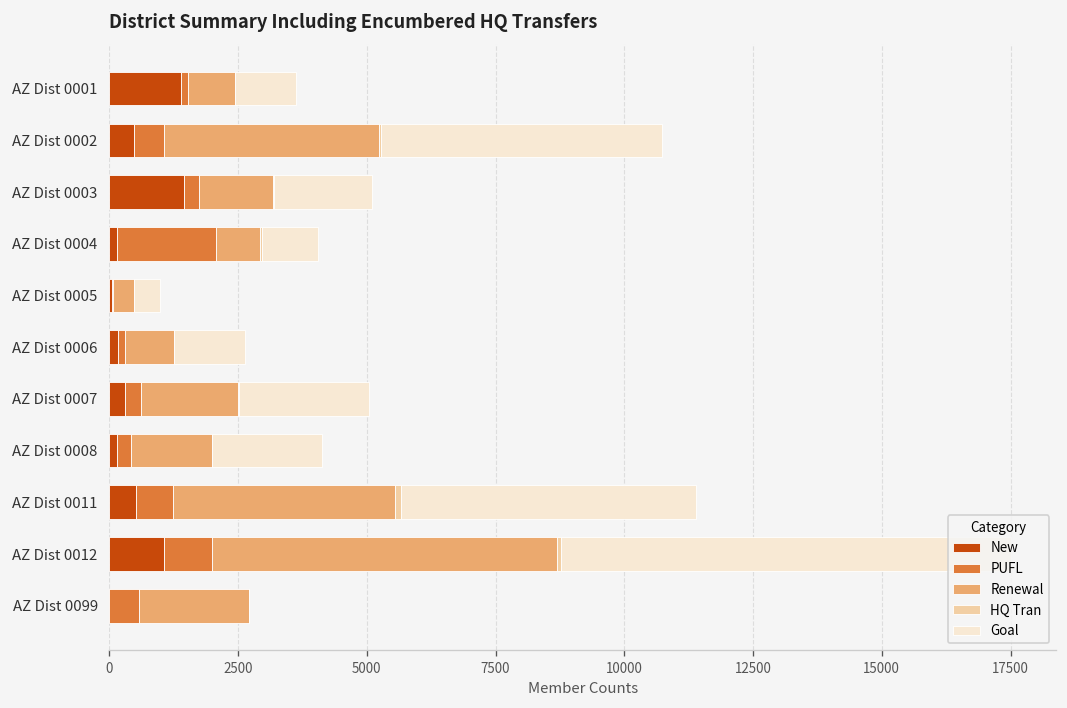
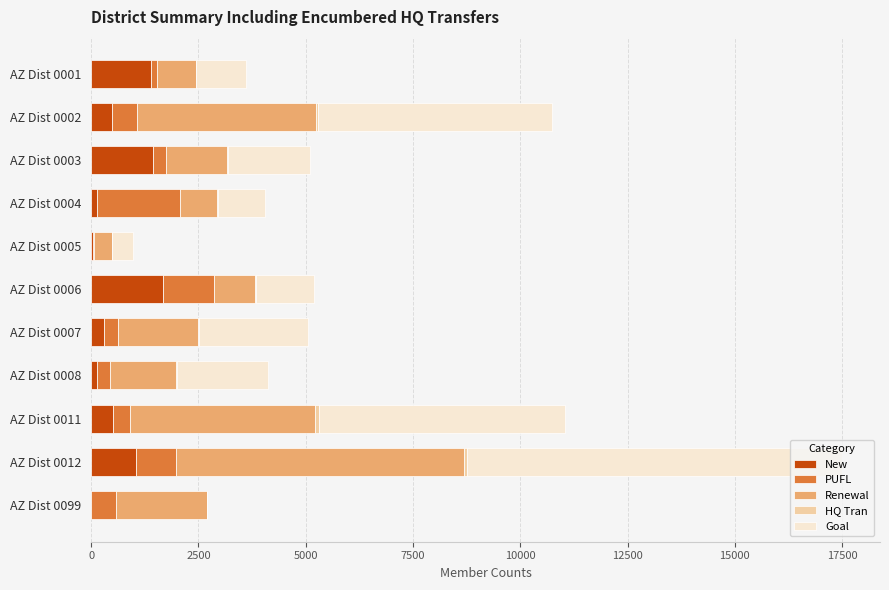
New, AZ Dist 0006: 200 -> 1700
PUFL, AZ Dist 0006: 100 -> 1200
PUFL, AZ Dist 0011: 700 -> 400
